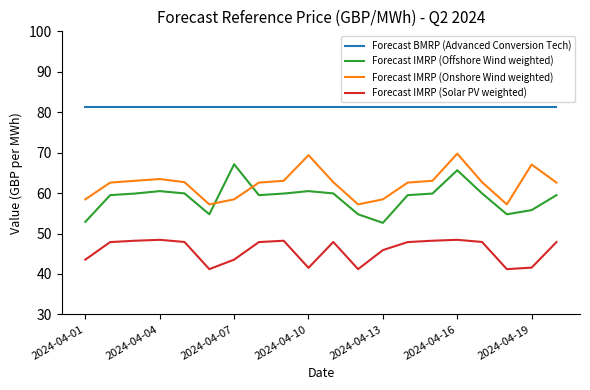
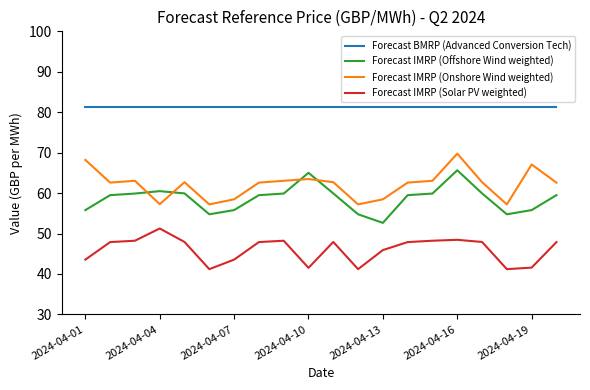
Forecast IMRP (Offshore Wind weighted), 2024-04-01: 53 -> 56
Forecast IMRP (Onshore Wind weighted), 2024-04-01: 58 -> 68
Forecast IMRP (Onshore Wind weighted), 2024-04-04: 63 -> 57
Forecast IMRP (Solar PV weighted), 2024-04-04: 48 -> 51
Forecast IMRP (Offshore Wind weighted), 2024-04-07: 67 -> 56
Forecast IMRP (Offshore Wind weighted), 2024-04-10: 60 -> 65
Forecast IMRP (Onshore Wind weighted), 2024-04-10: 69 -> 63
